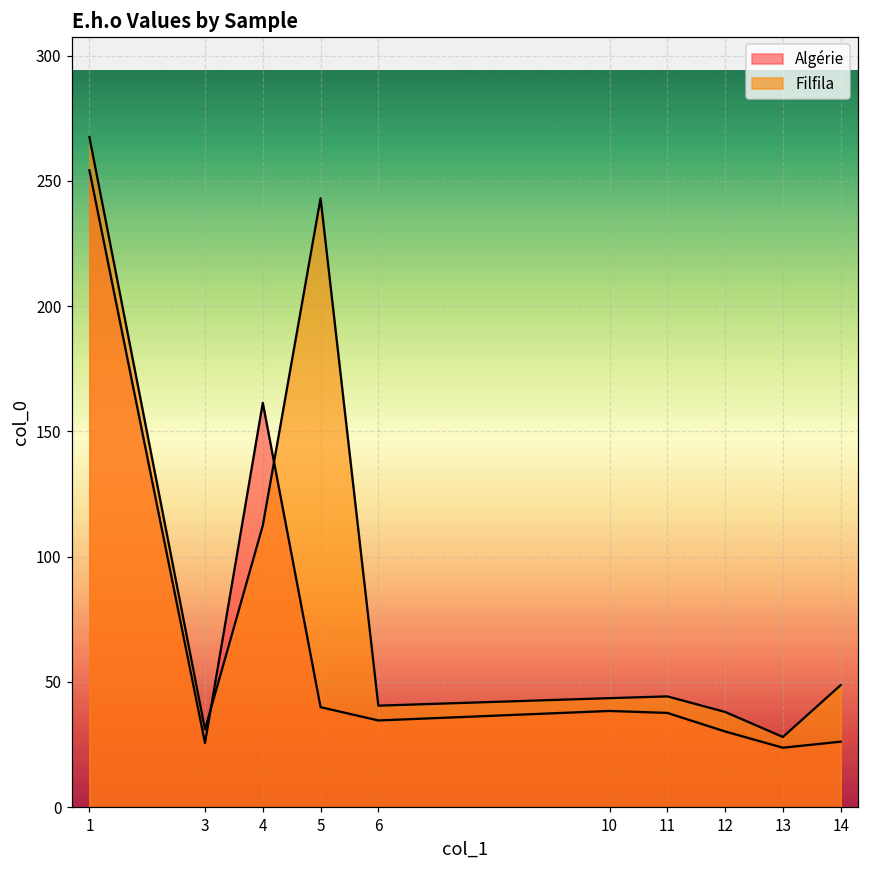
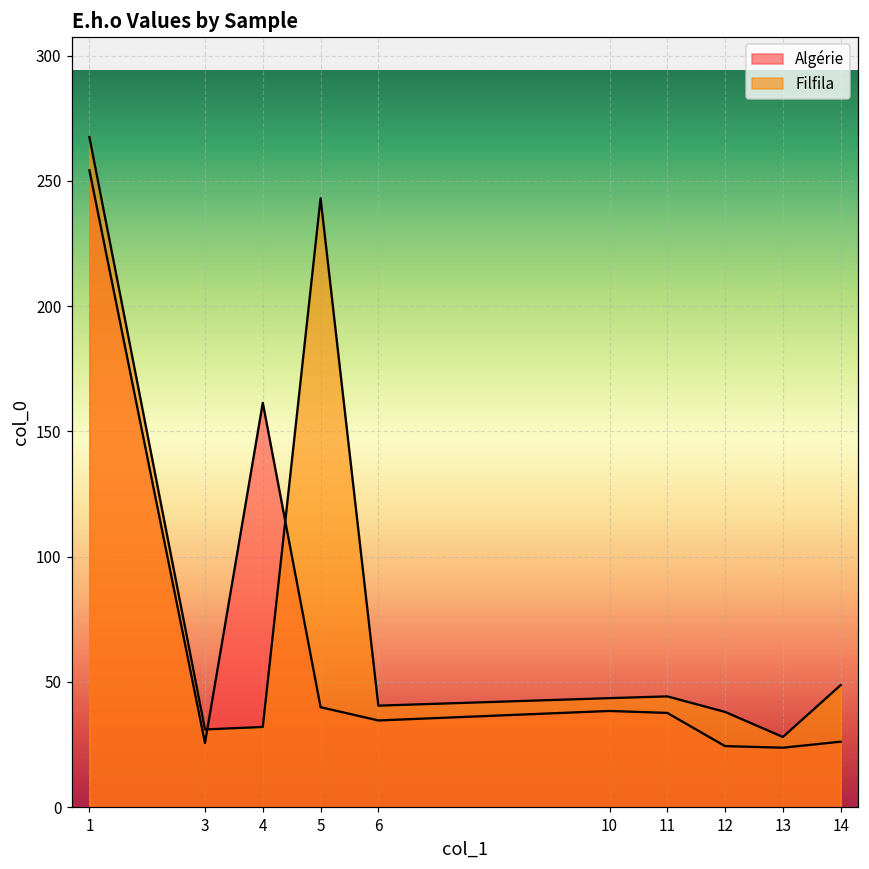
Filfila, 4: 112 -> 32
Algérie, 12: 30 -> 24
